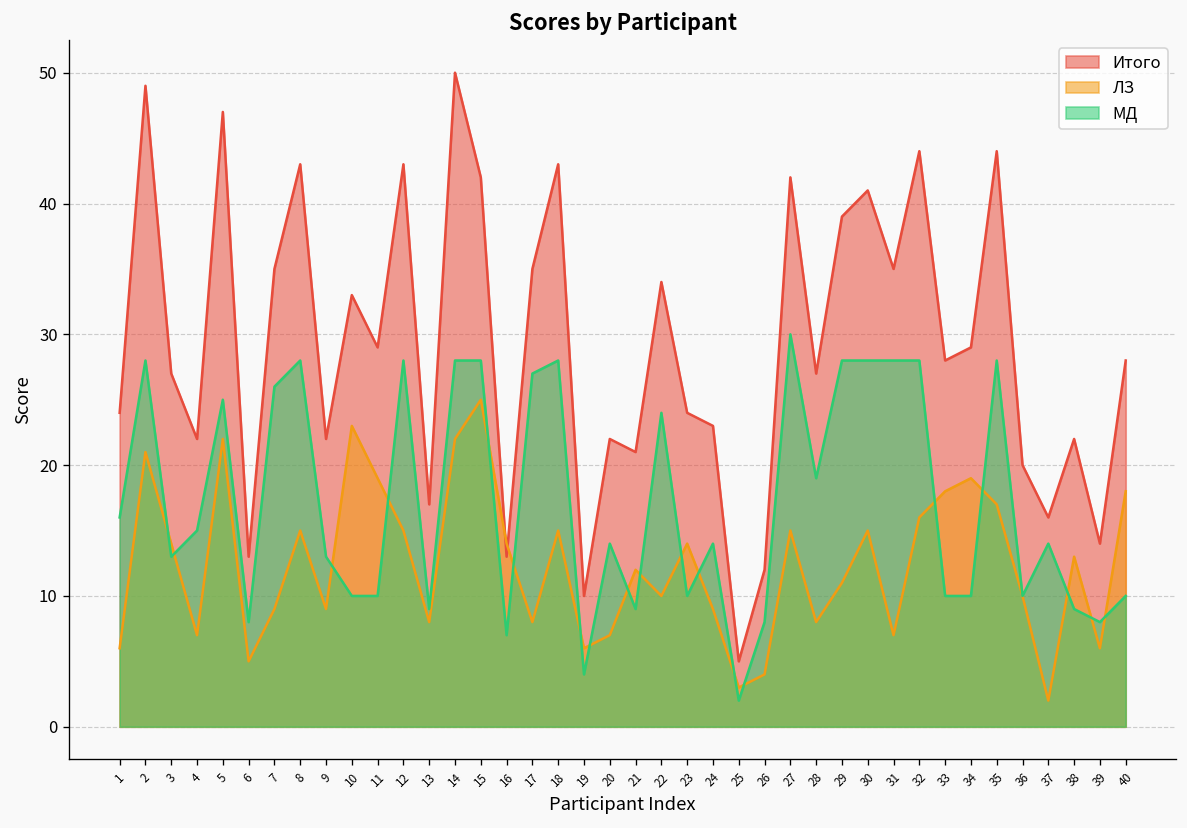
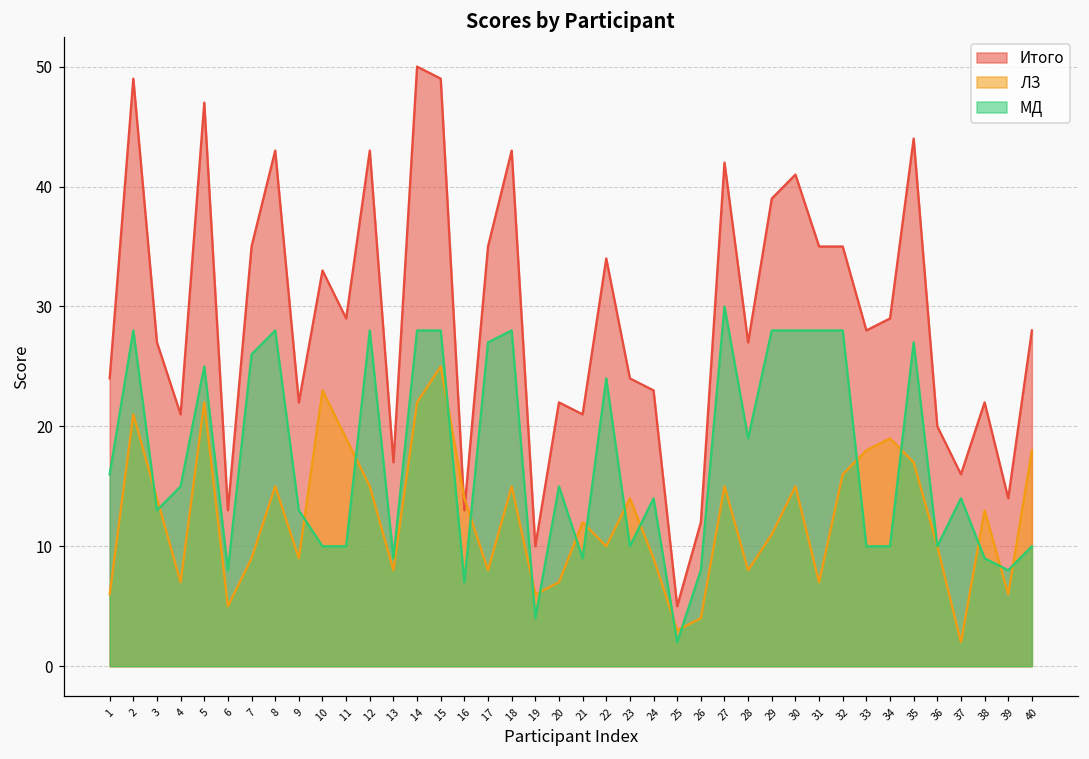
Итого, 4: 22 -> 21
Итого, 15: 42 -> 49
МД, 20: 14 -> 15
Итого, 32: 44 -> 35
МД, 35: 28 -> 27
